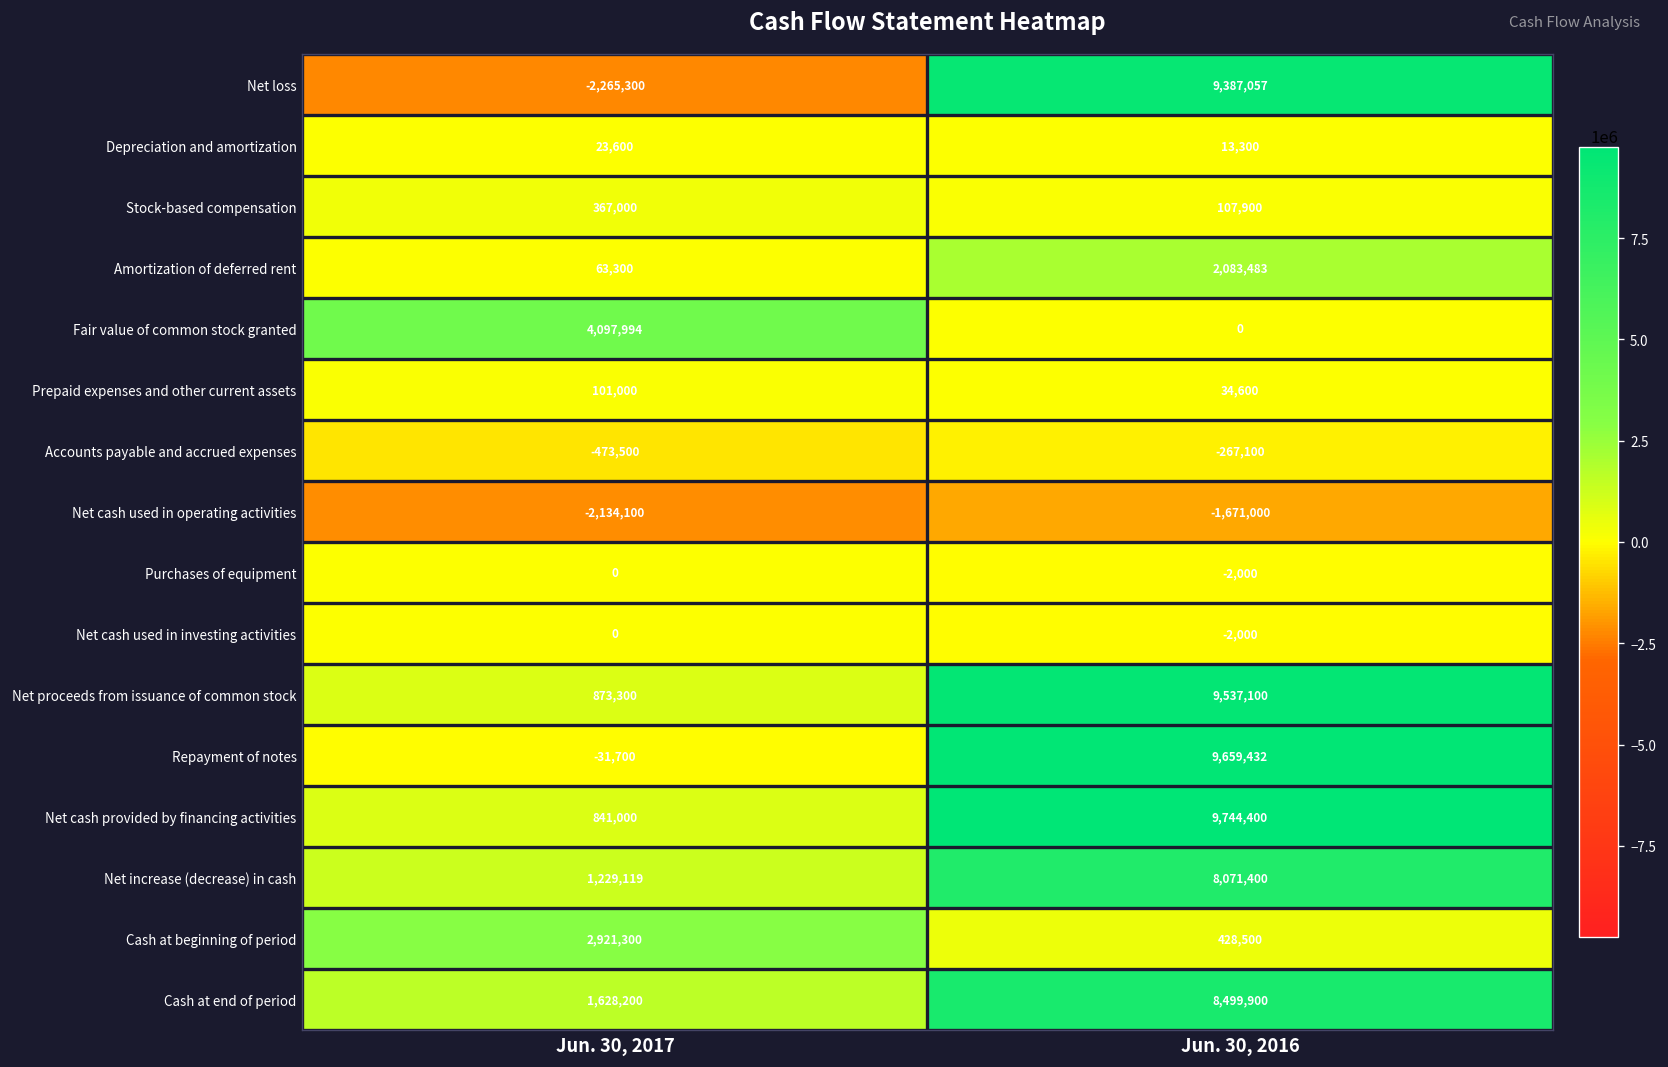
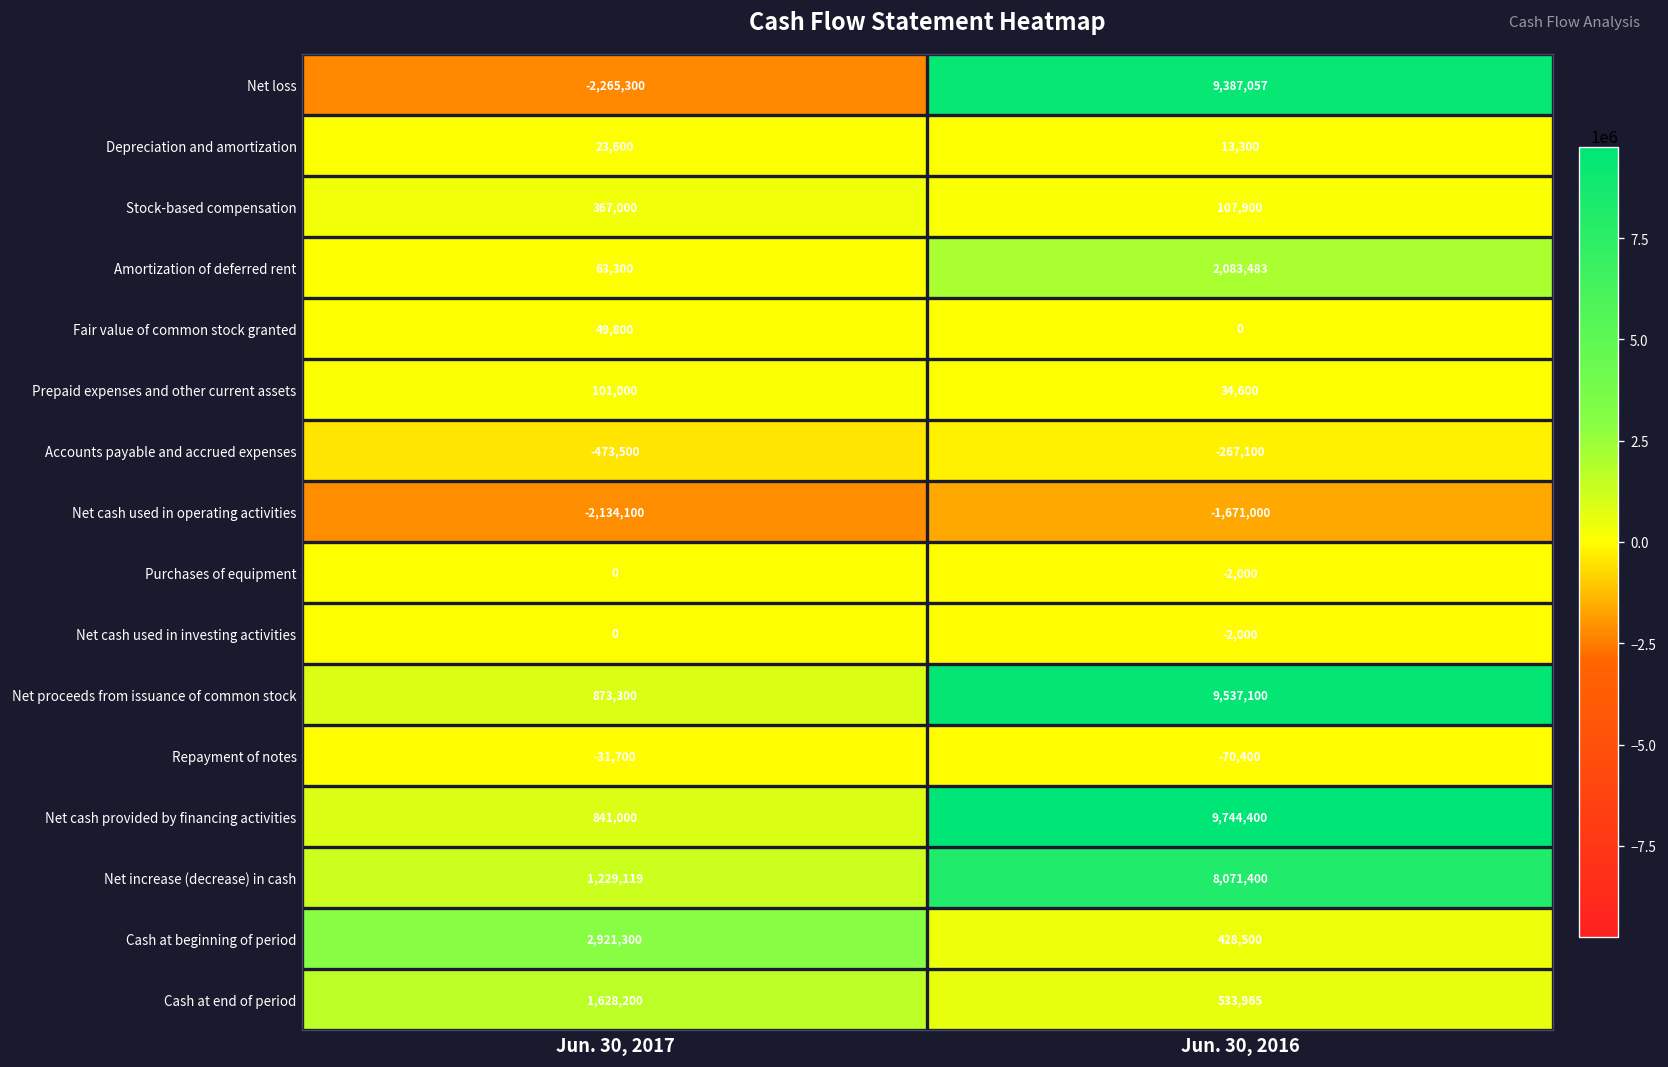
Fair value of common stock granted, Jun. 30, 2017: 4,097,994 -> 49,800
Repayment of notes, Jun. 30, 2016: 9,659,432 -> -70,400
Cash at end of period, Jun. 30, 2016: 8,499,900 -> 533,965
